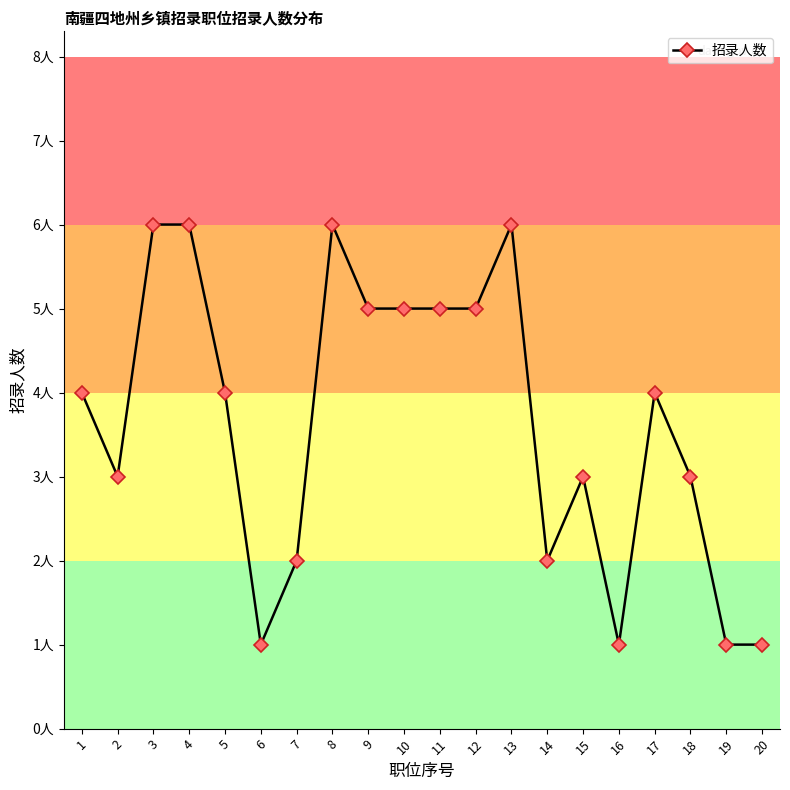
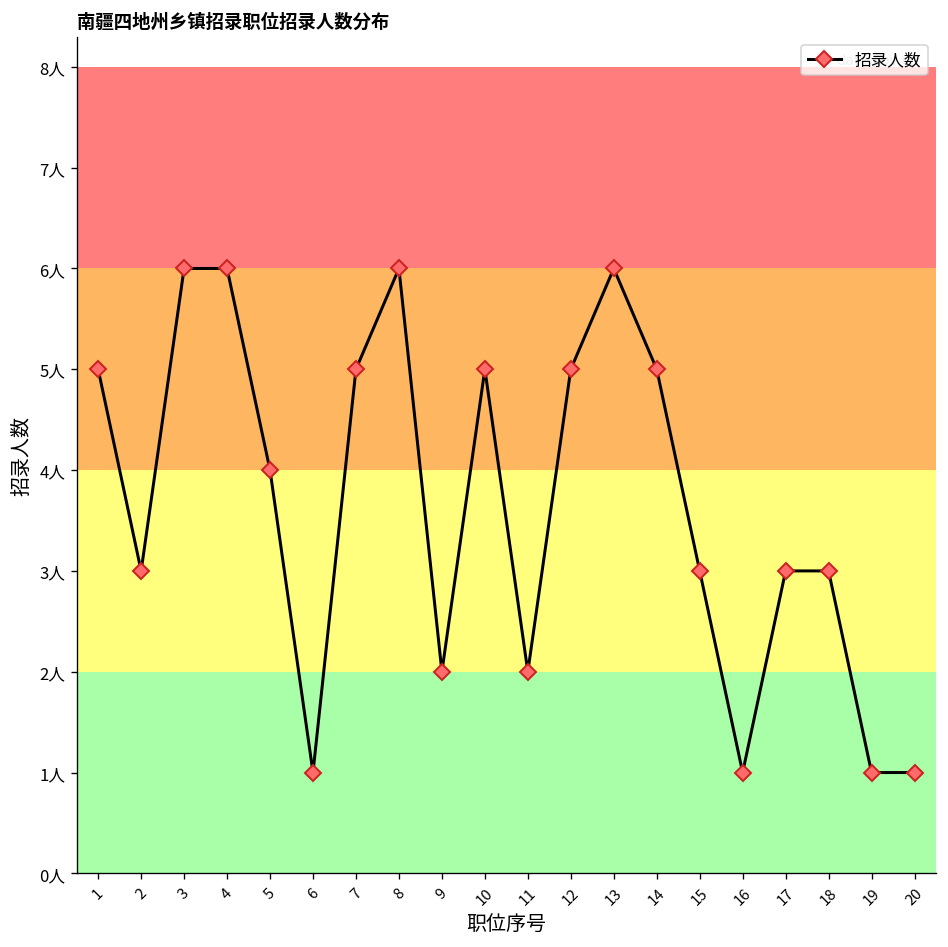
1: 4人 -> 5人
7: 2人 -> 5人
9: 5人 -> 2人
11: 5人 -> 2人
14: 2人 -> 5人
17: 4人 -> 3人
